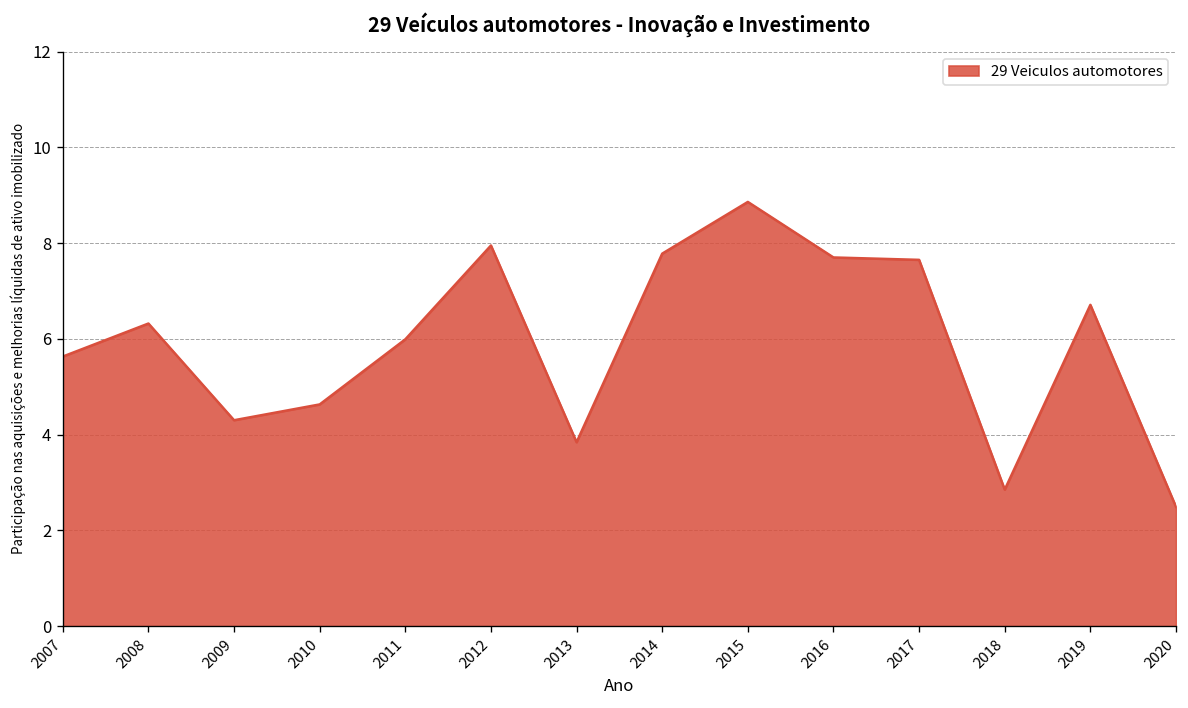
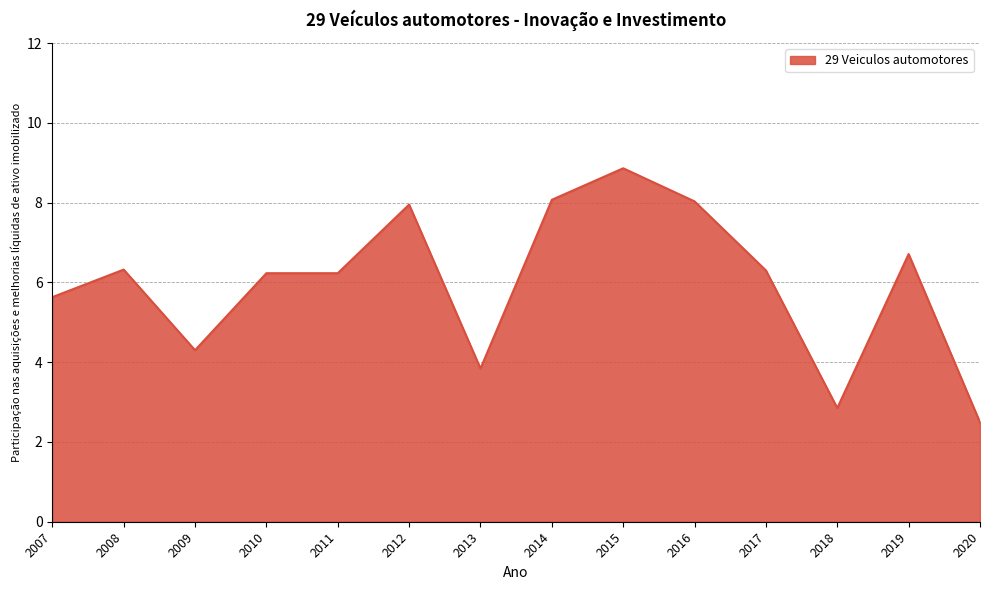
2010: 4.6 -> 6.2
2011: 6.0 -> 6.2
2014: 7.8 -> 8.1
2016: 7.7 -> 8.0
2017: 7.7 -> 6.3
